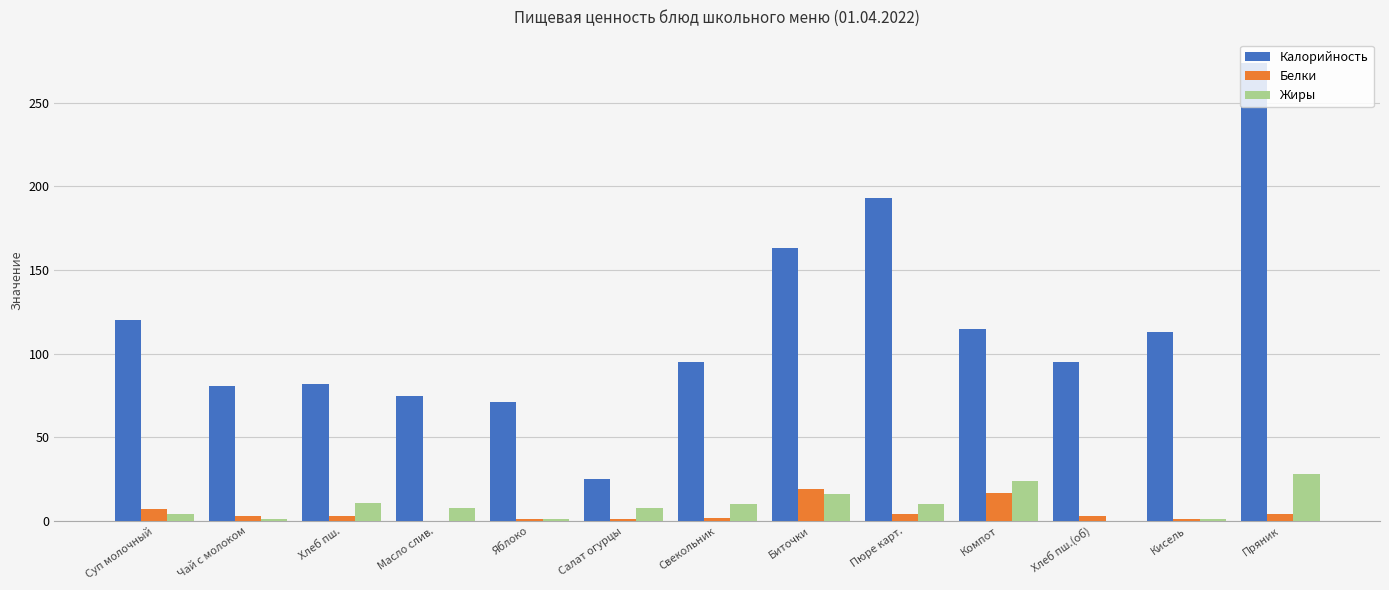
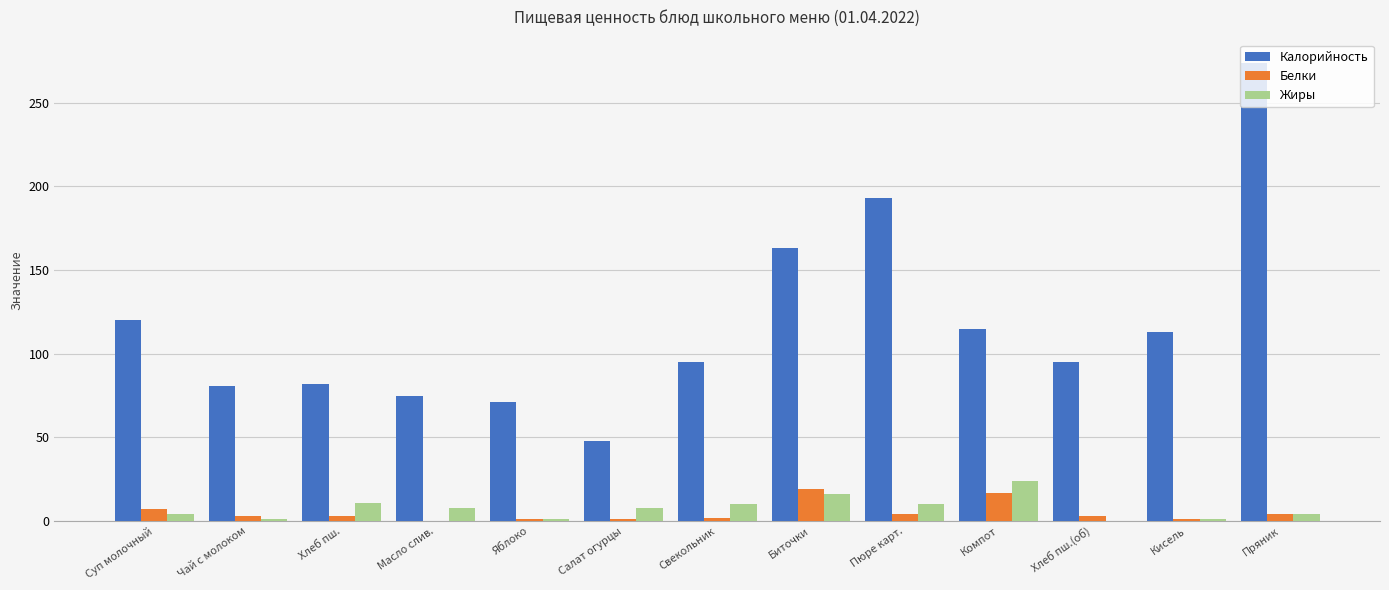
Калорийность, Салат огурцы: 25 -> 48
Жиры, Пряник: 28 -> 4
